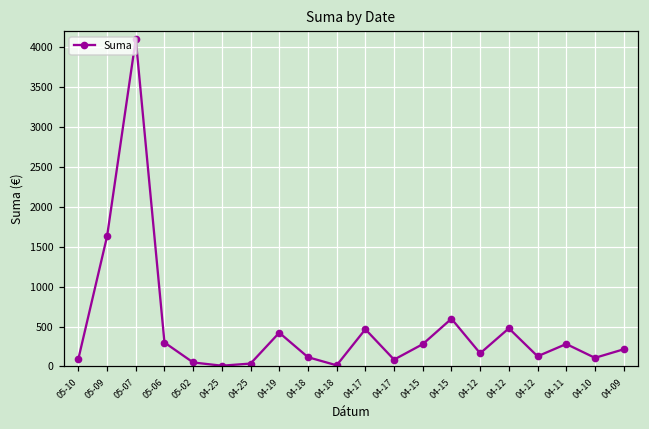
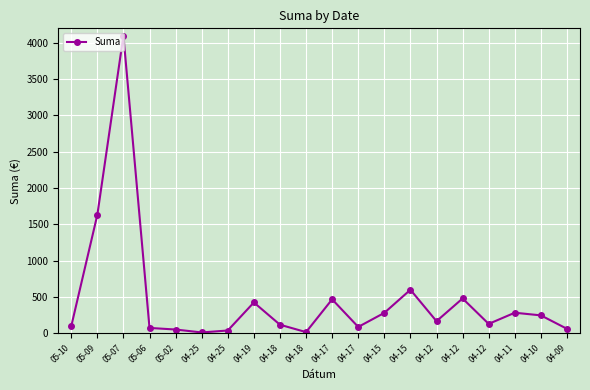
05-06: 300 -> 100
04-10: 100 -> 200
04-09: 200 -> 100
